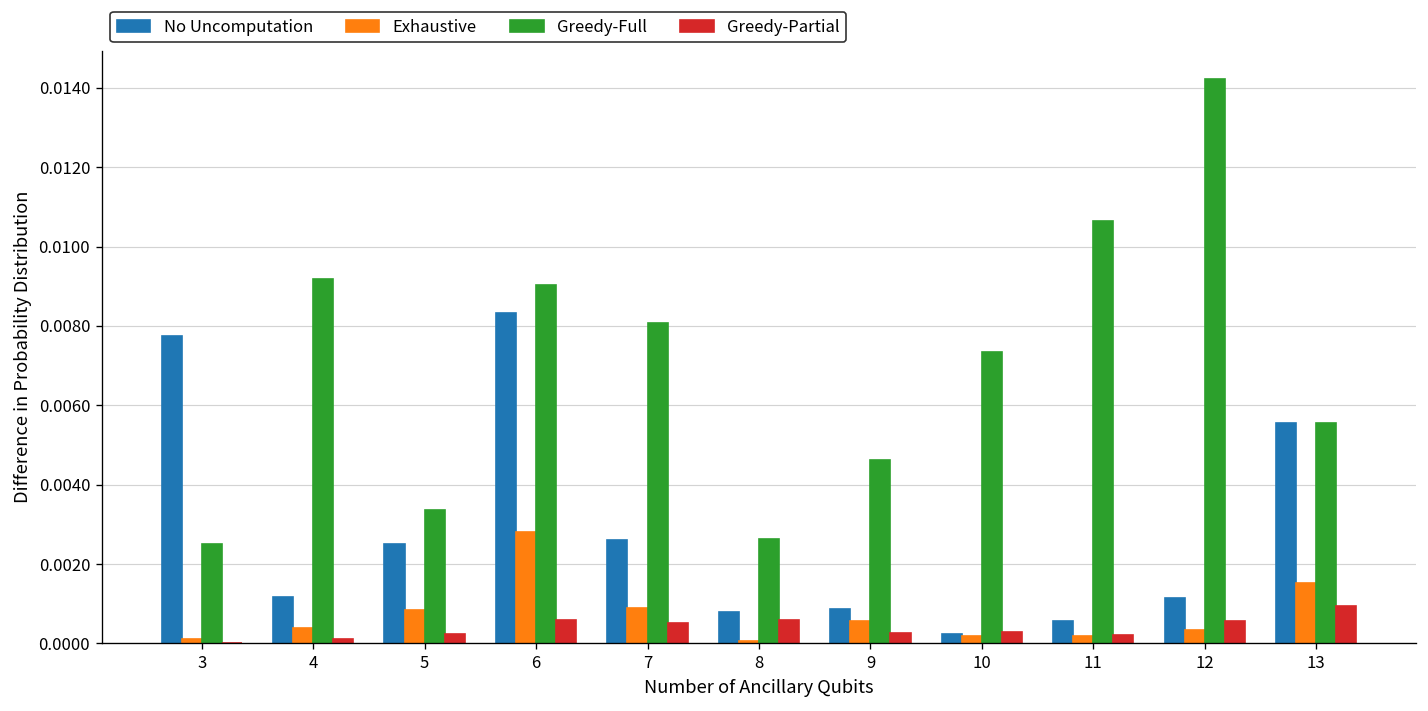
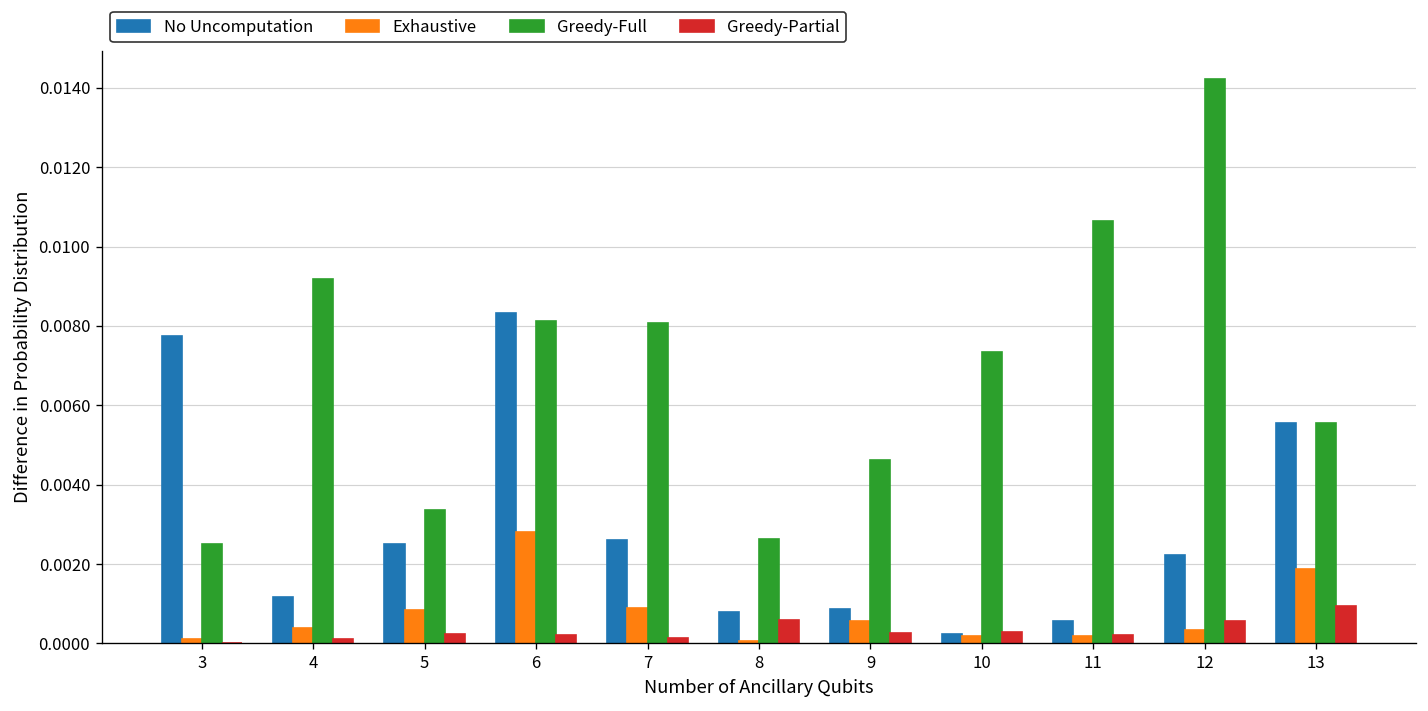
Greedy-Full, 6: 0.0090 -> 0.0081
Greedy-Partial, 6: 0.0006 -> 0.0002
Greedy-Partial, 7: 0.0005 -> 0.0001
No Uncomputation, 12: 0.0012 -> 0.0022
Exhaustive, 13: 0.0015 -> 0.0019
